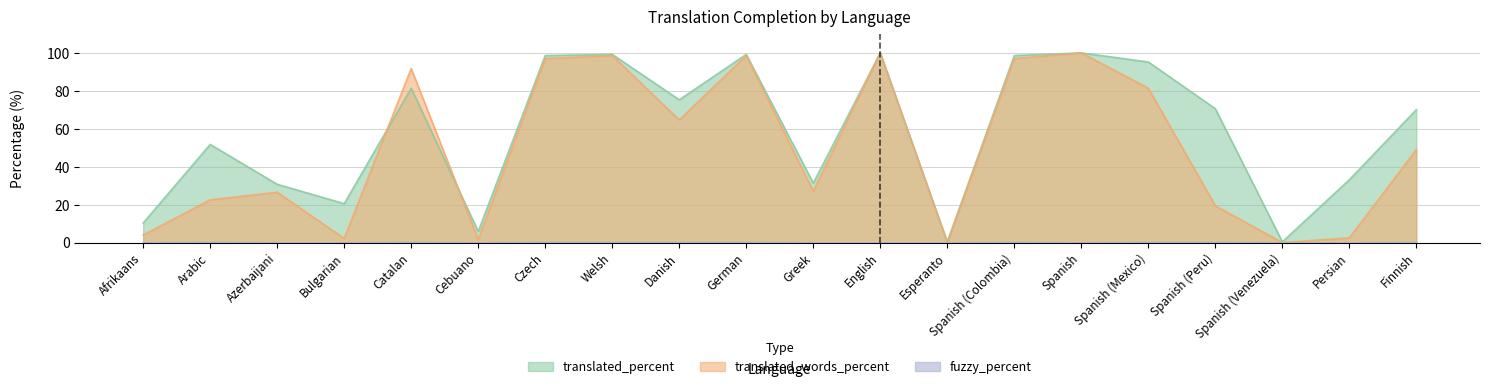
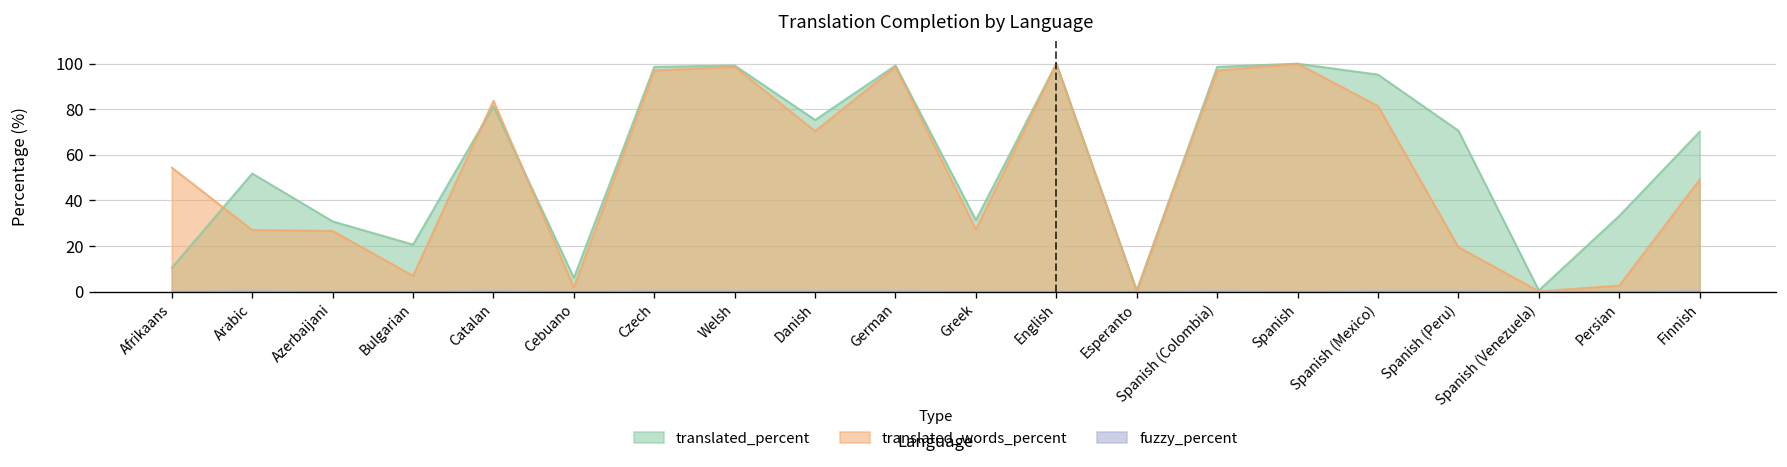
translated_words_percent, Afrikaans: 4 -> 54
translated_words_percent, Arabic: 23 -> 27
translated_words_percent, Bulgarian: 2 -> 7
translated_words_percent, Catalan: 92 -> 84
translated_words_percent, Danish: 65 -> 70
